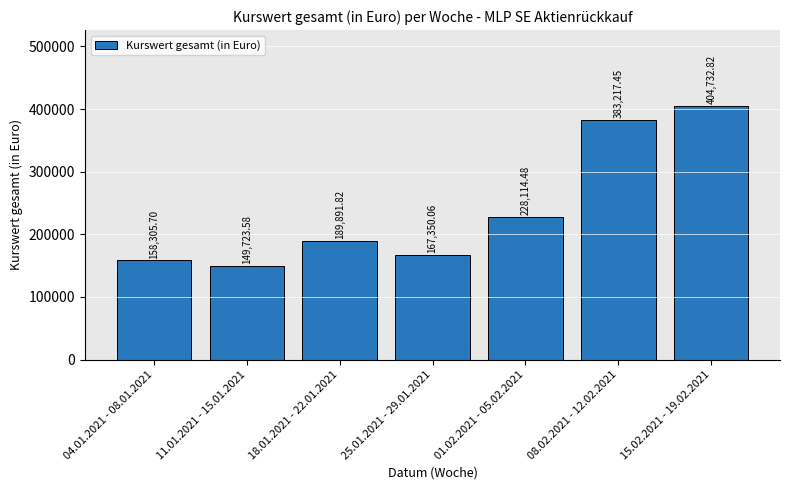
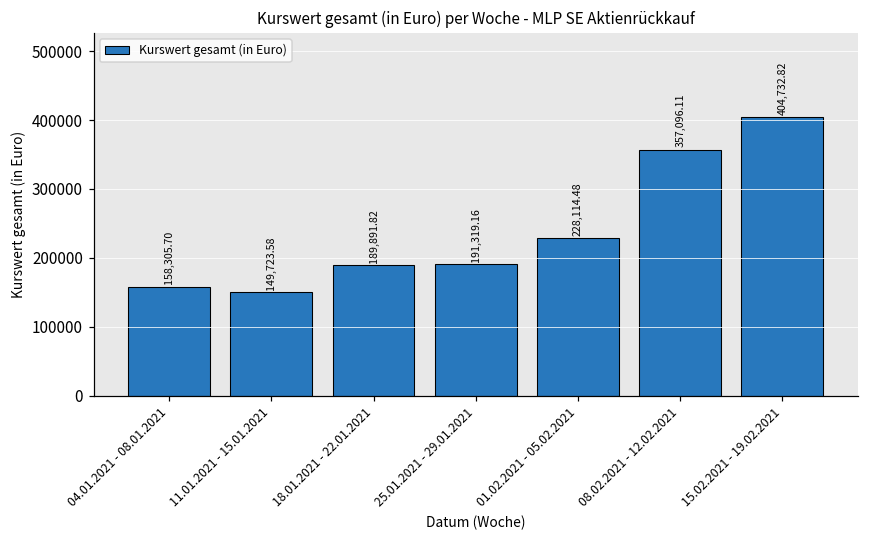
25.01.2021 - 29.01.2021: 167,350.06 -> 191,319.16
08.02.2021 - 12.02.2021: 383,217.45 -> 357,096.11
